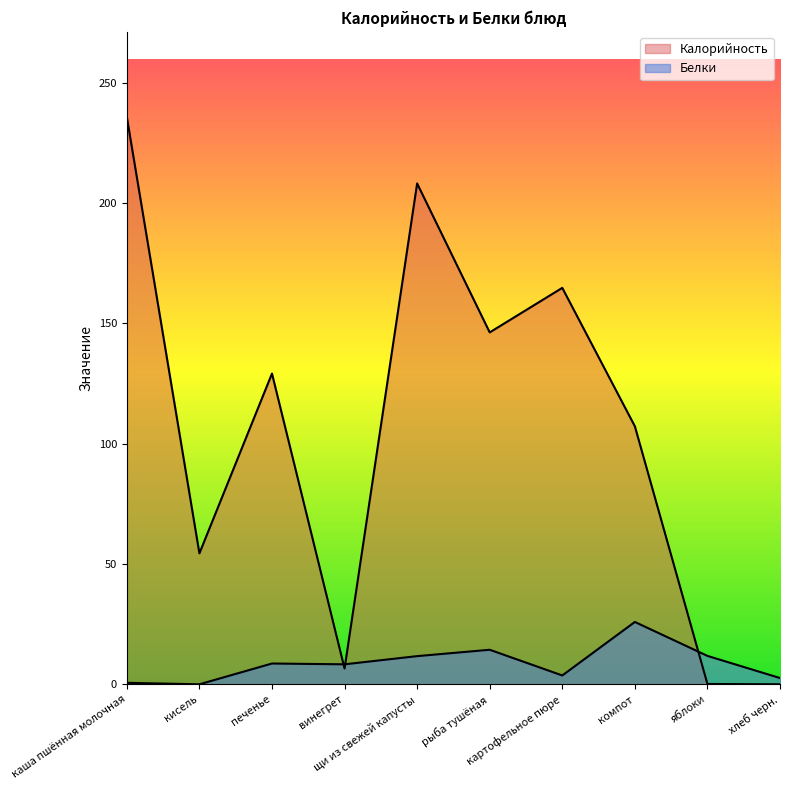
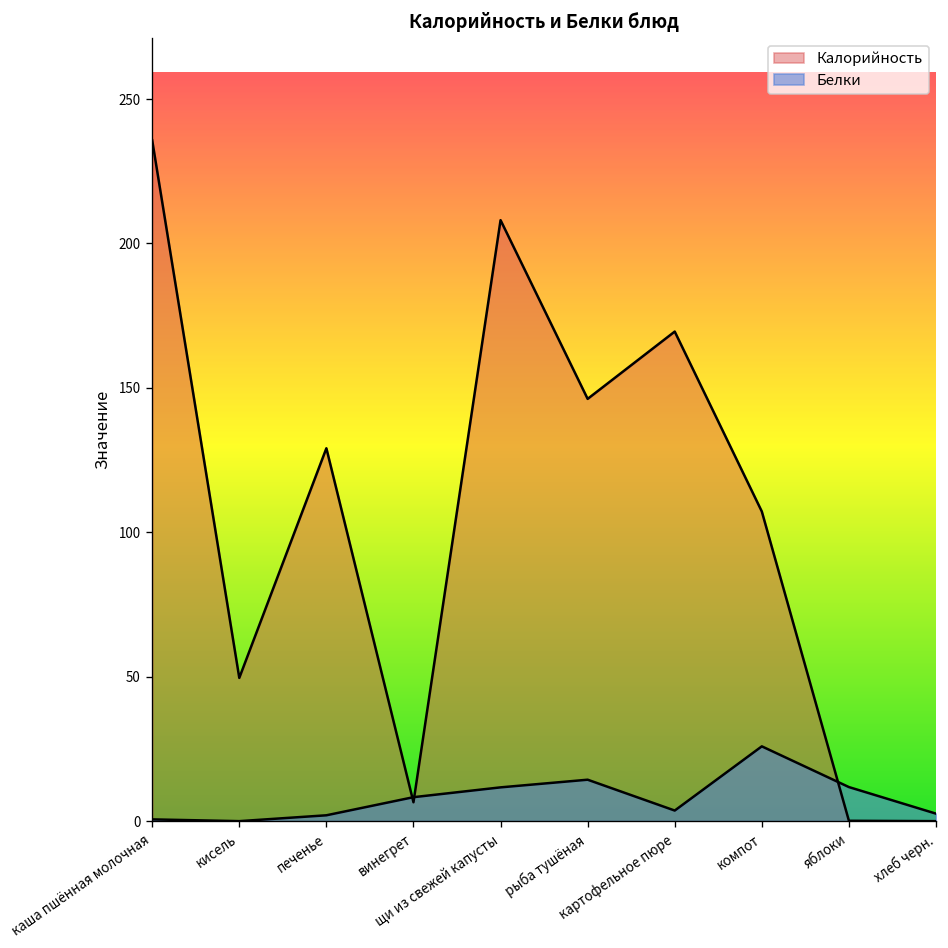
Калорийность, кисель: 54 -> 50
Белки, печенье: 9 -> 2
Калорийность, картофельное пюре: 165 -> 170
